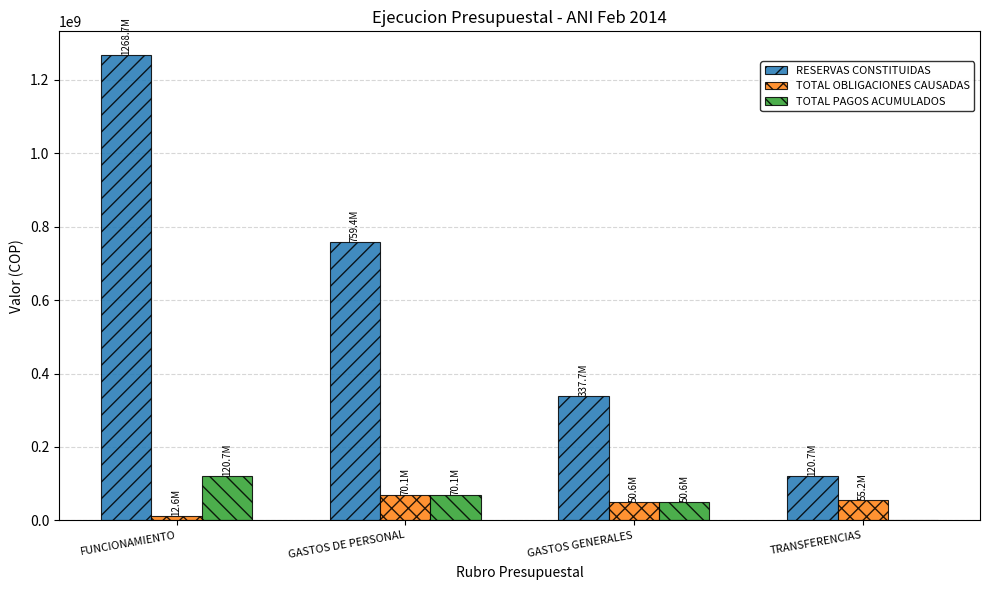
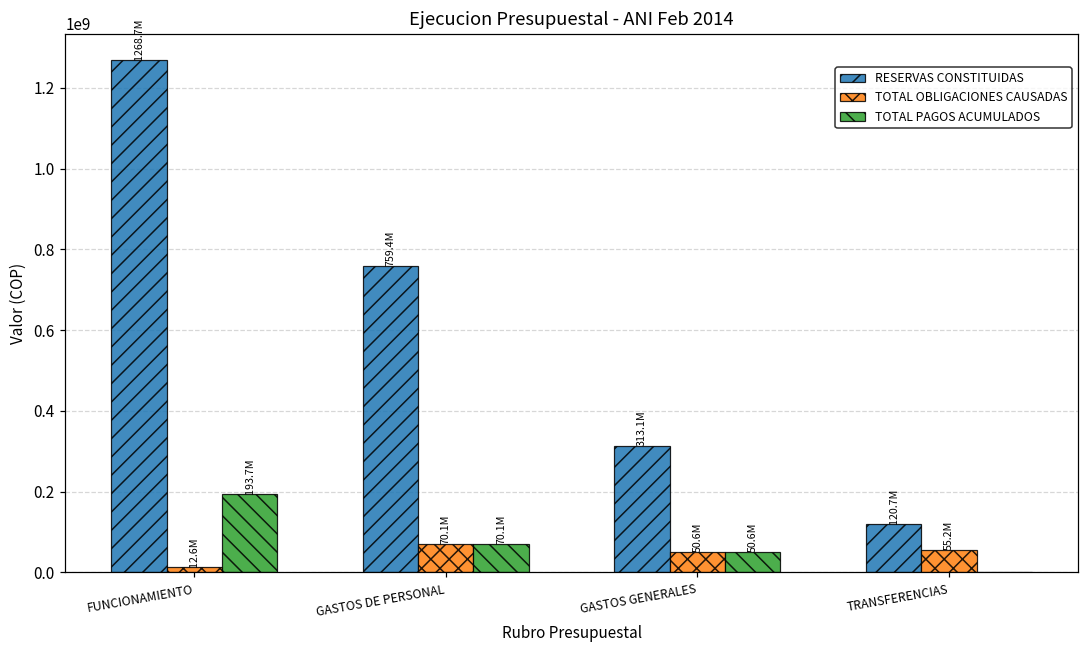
TOTAL PAGOS ACUMULADOS, FUNCIONAMIENTO: 120.7M -> 193.7M
RESERVAS CONSTITUIDAS, GASTOS GENERALES: 337.7M -> 313.1M
